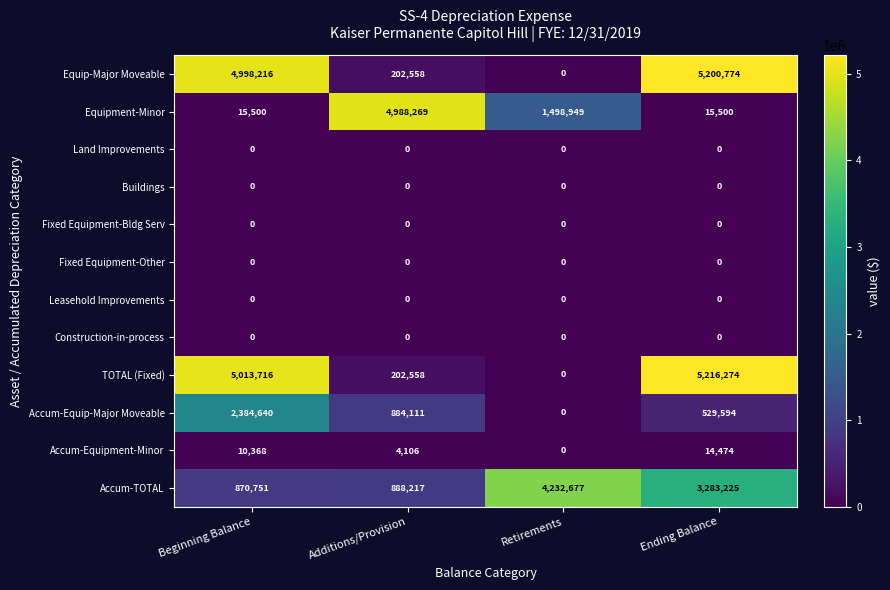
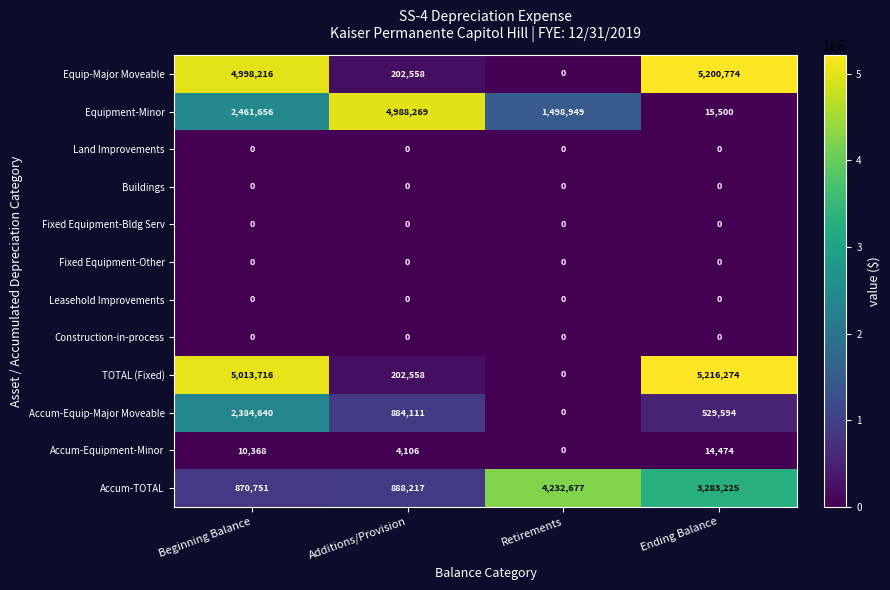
Equipment-Minor, Beginning Balance: 15,500 -> 2,461,656
